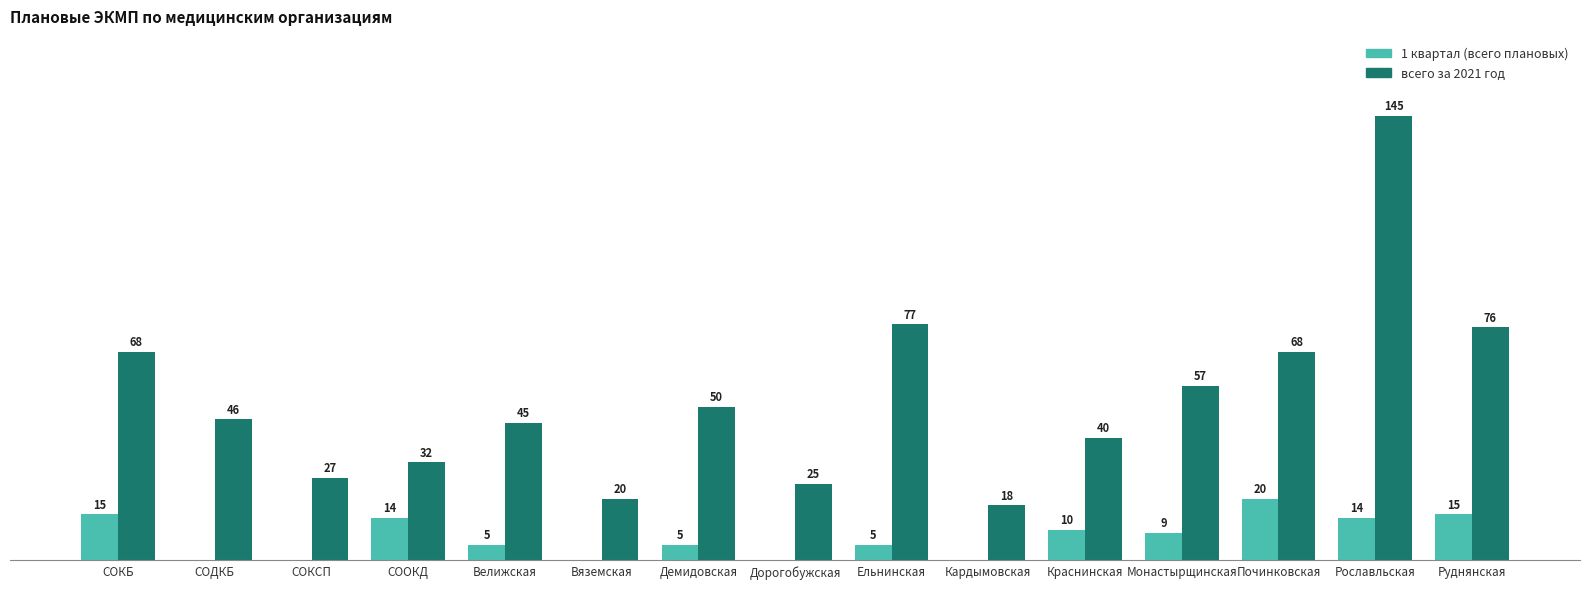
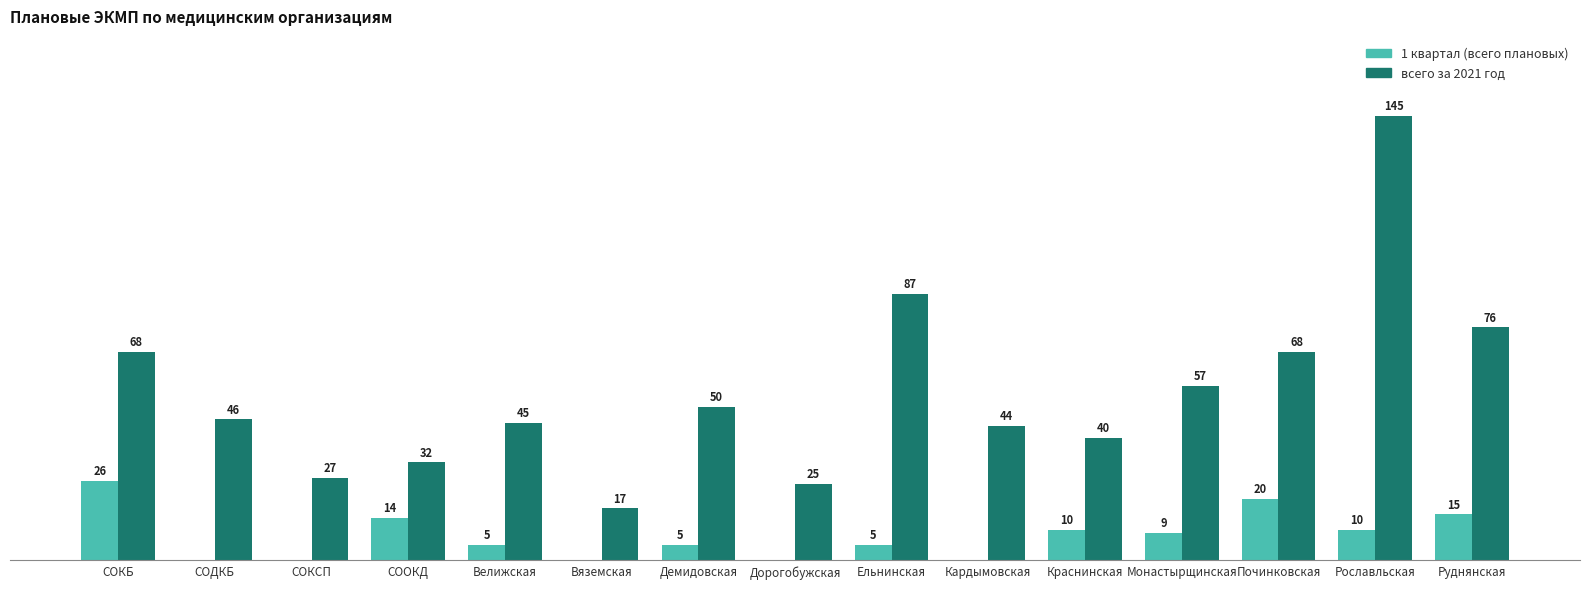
1 квартал (всего плановых), СОКБ: 15 -> 26
всего за 2021 год, Вяземская: 20 -> 17
всего за 2021 год, Ельнинская: 77 -> 87
всего за 2021 год, Кардымовская: 18 -> 44
1 квартал (всего плановых), Рославльская: 14 -> 10
